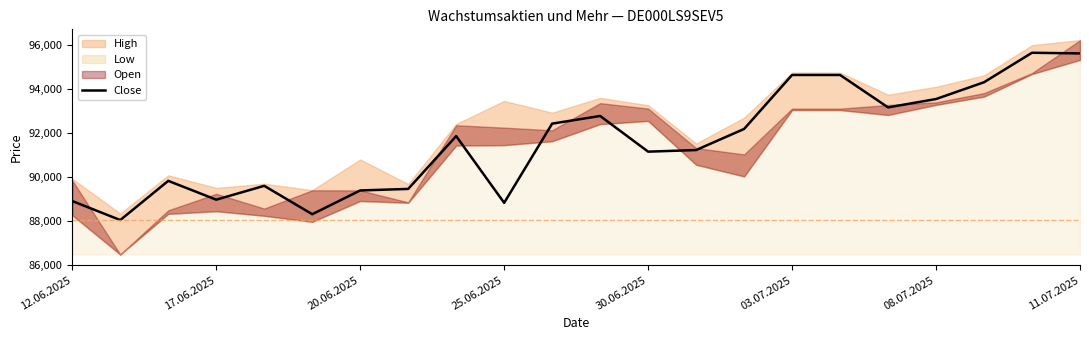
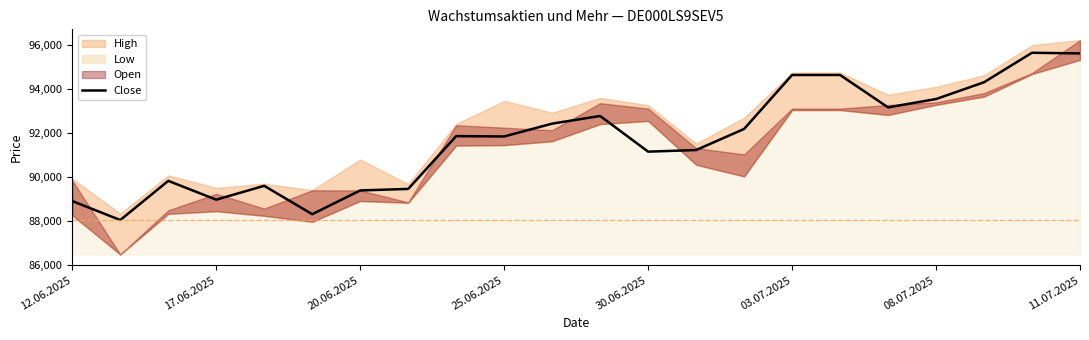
Close, 25.06.2025: 88,800 -> 91,800
